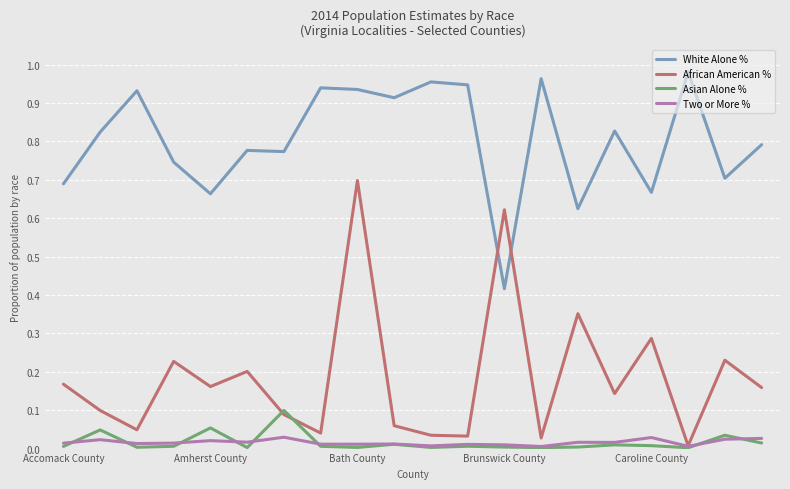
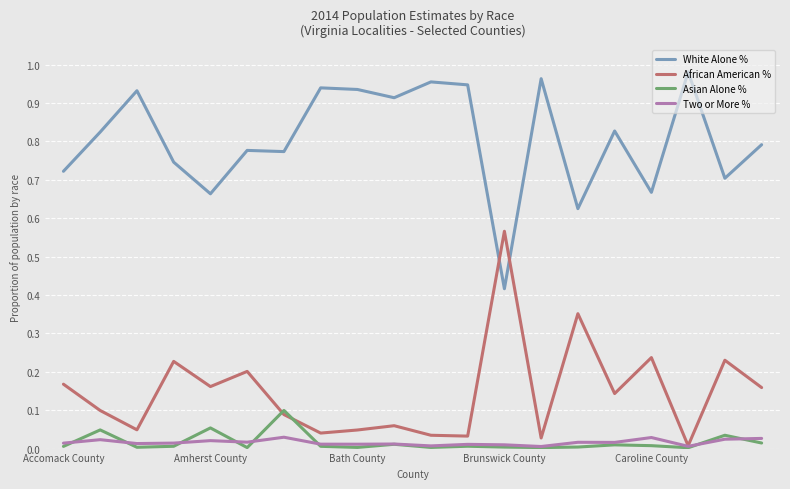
White Alone %, Accomack County: 0.69 -> 0.72
African American %, Bath County: 0.70 -> 0.05
African American %, Brunswick County: 0.62 -> 0.57
African American %, Caroline County: 0.29 -> 0.24
